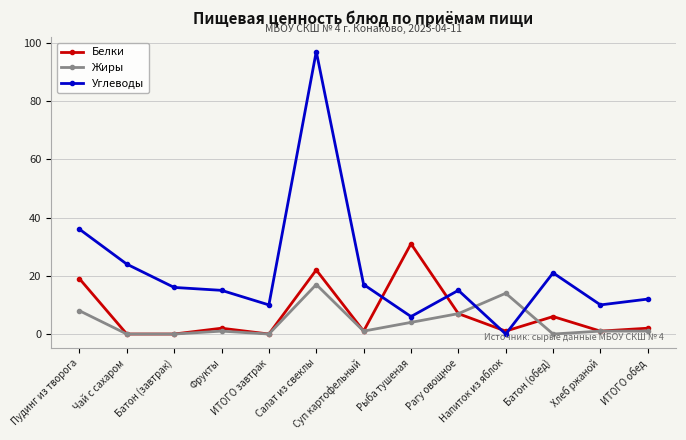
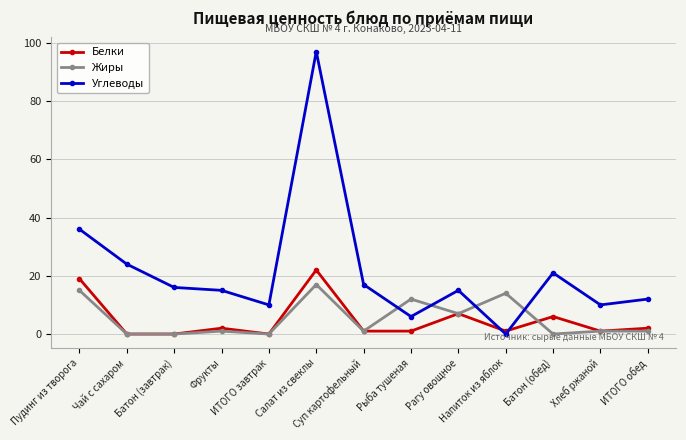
Жиры, Пудинг из творога: 8 -> 15
Белки, Рыба тушеная: 31 -> 1
Жиры, Рыба тушеная: 4 -> 12
